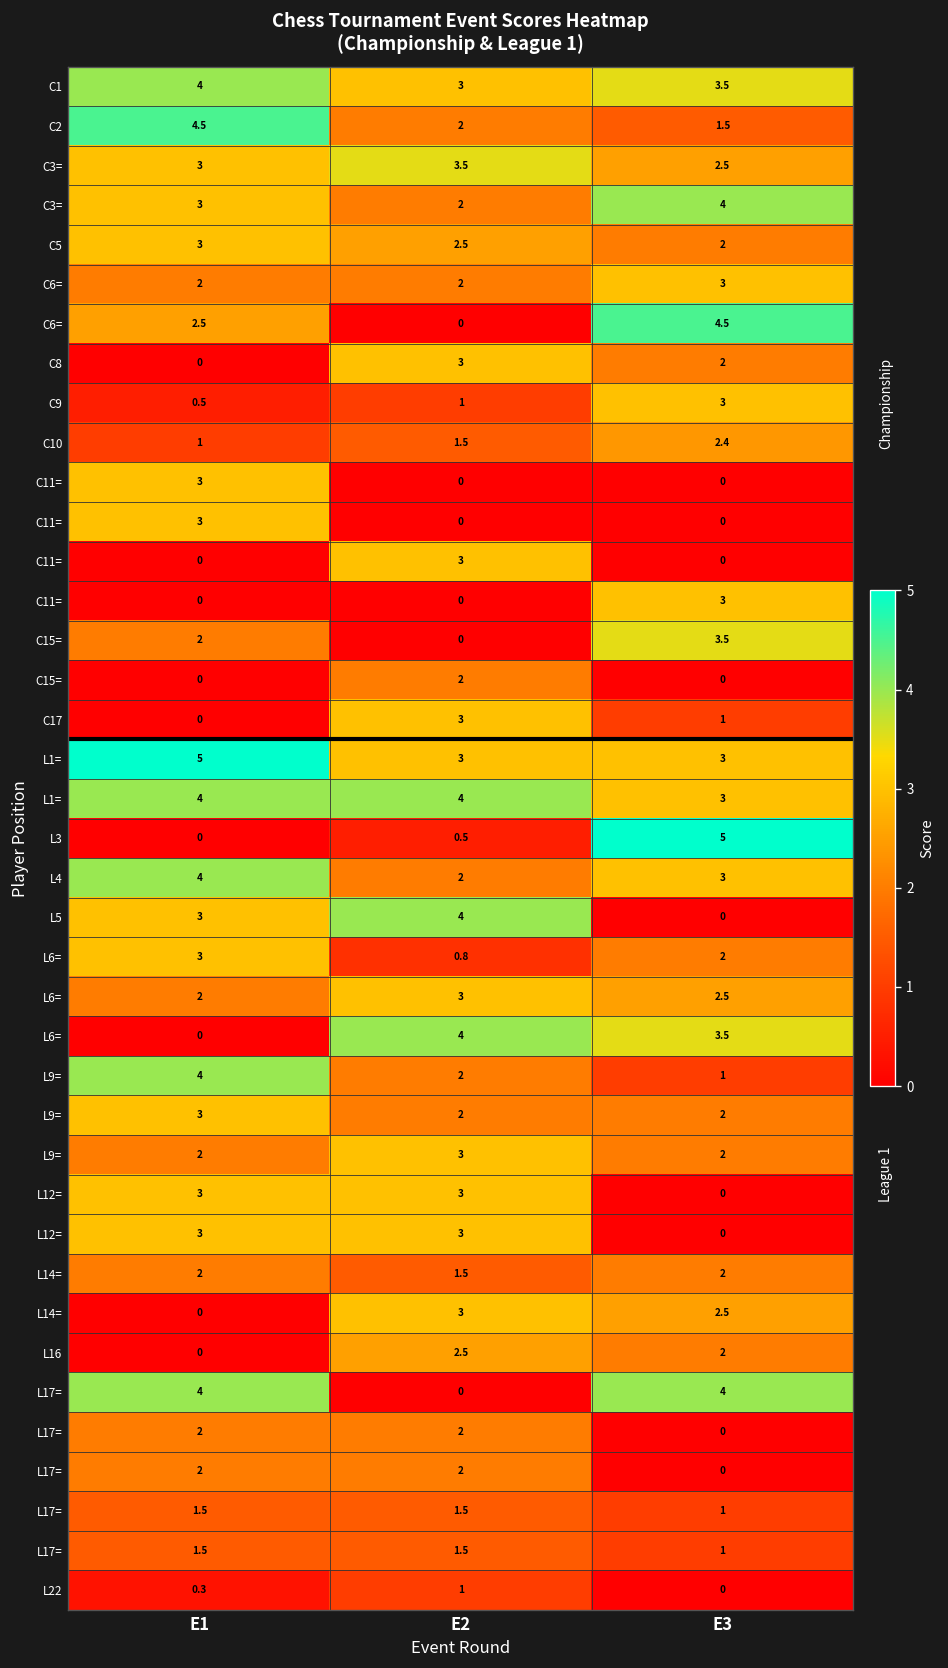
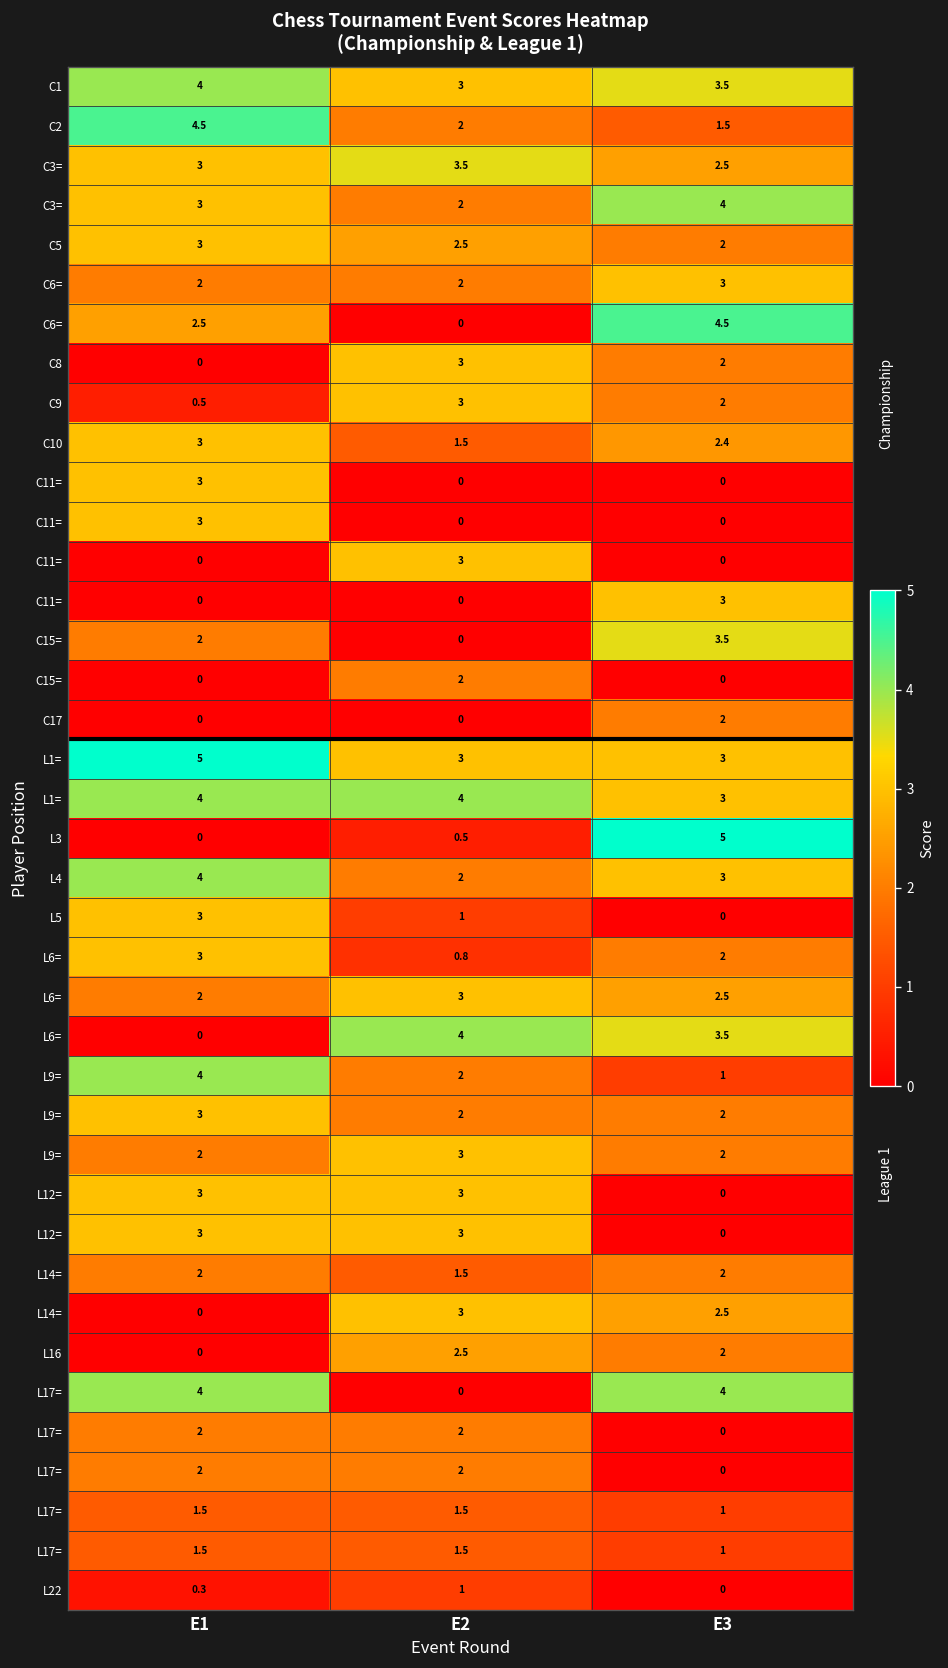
C9, E2: 1 -> 3
C9, E3: 3 -> 2
C10, E1: 1 -> 3
C17, E2: 3 -> 0
C17, E3: 1 -> 2
L5, E2: 4 -> 1
